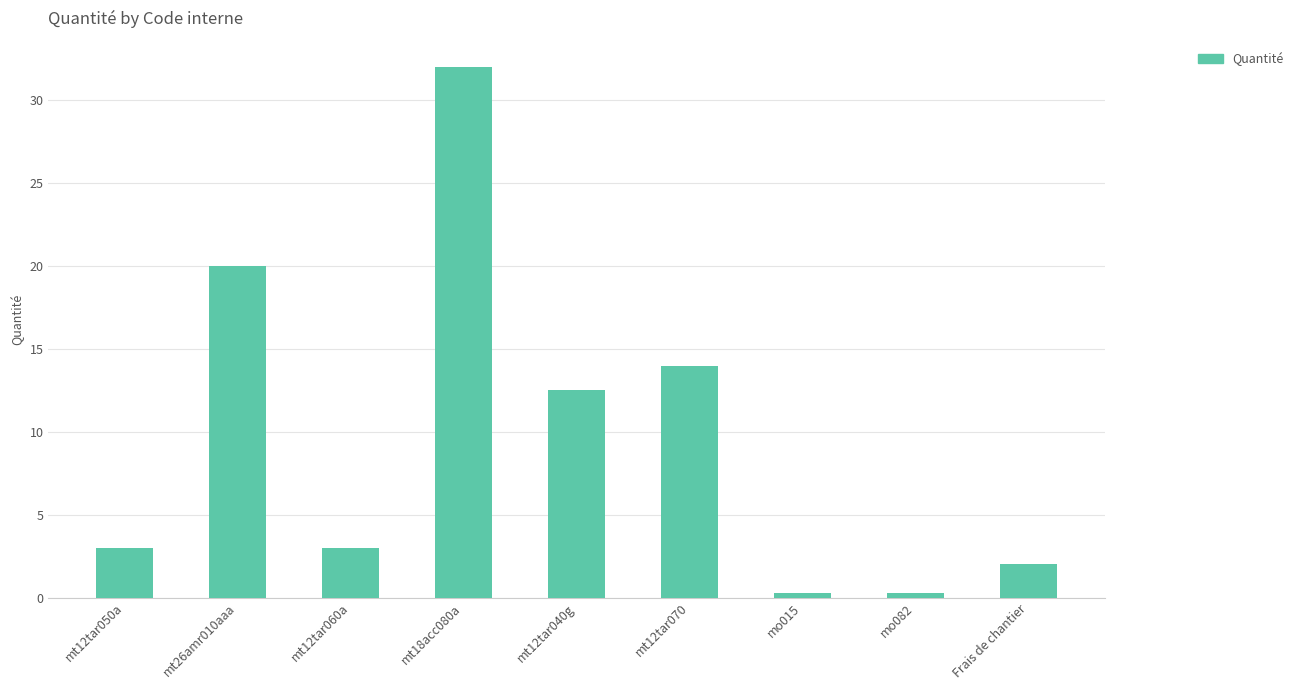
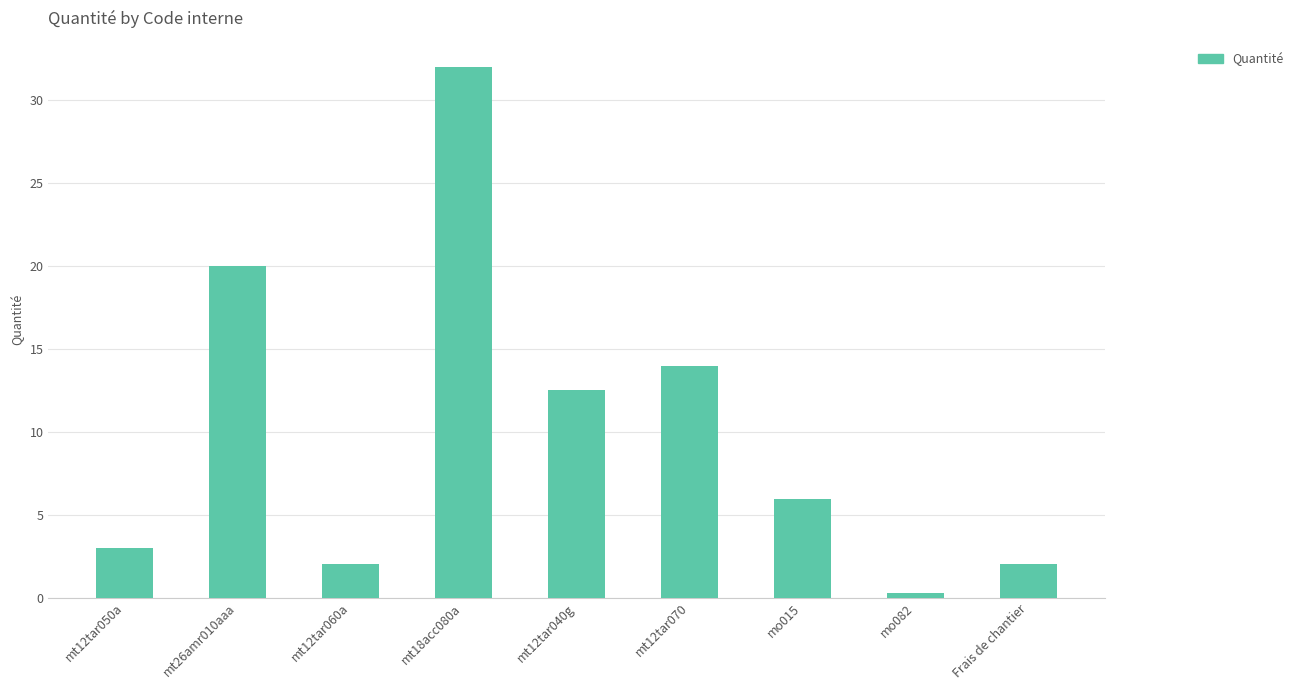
mt12tar060a: 3 -> 2
mo015: 0.3 -> 5.9
